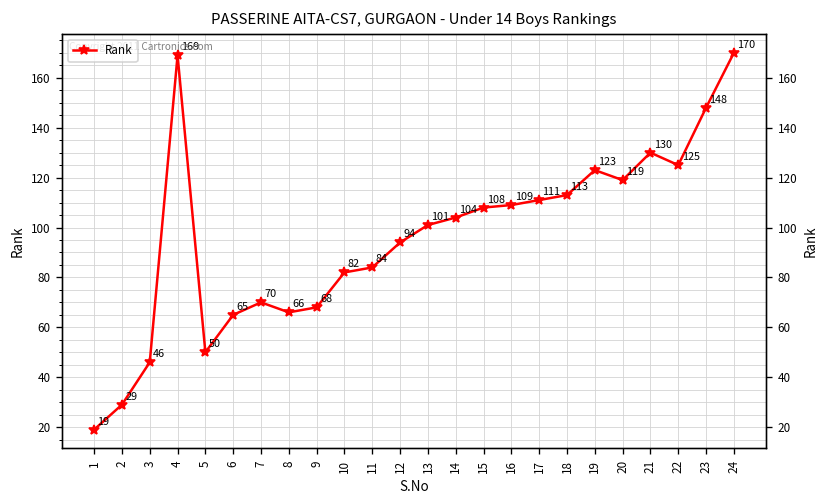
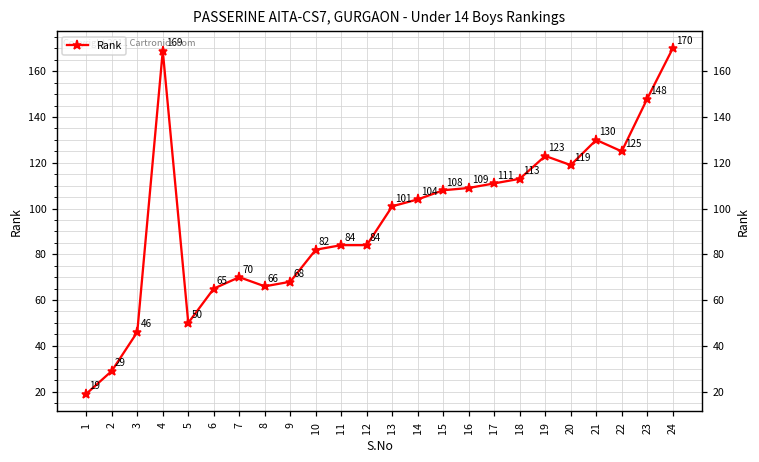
12: 94 -> 84
